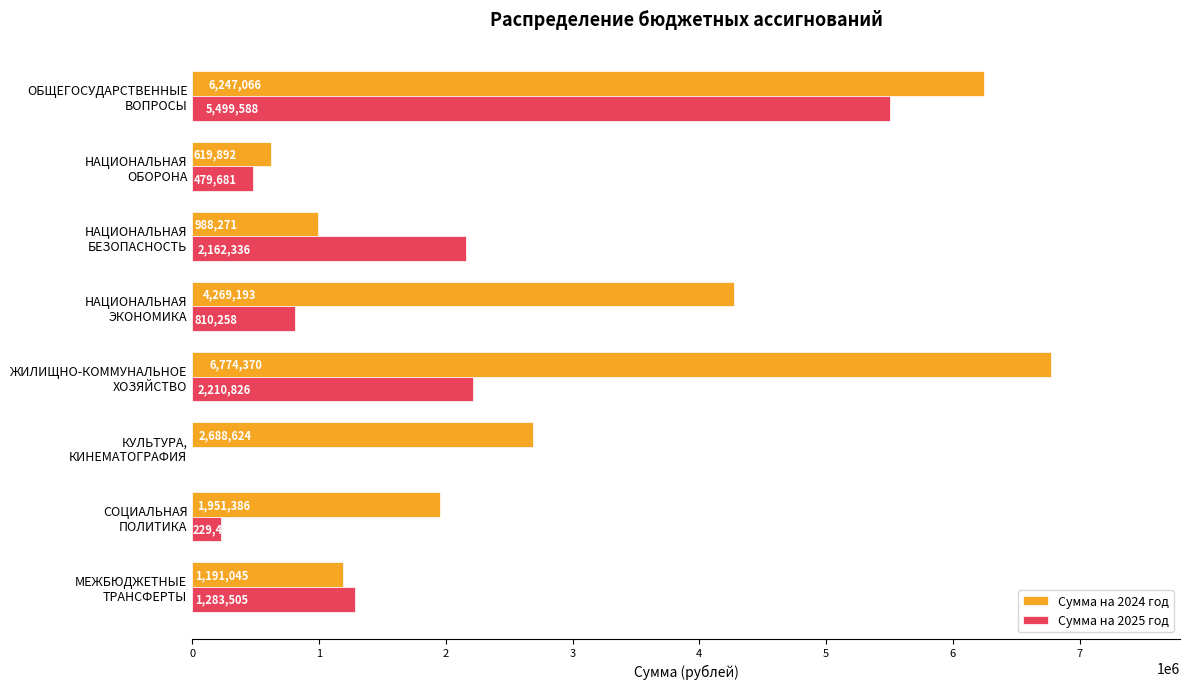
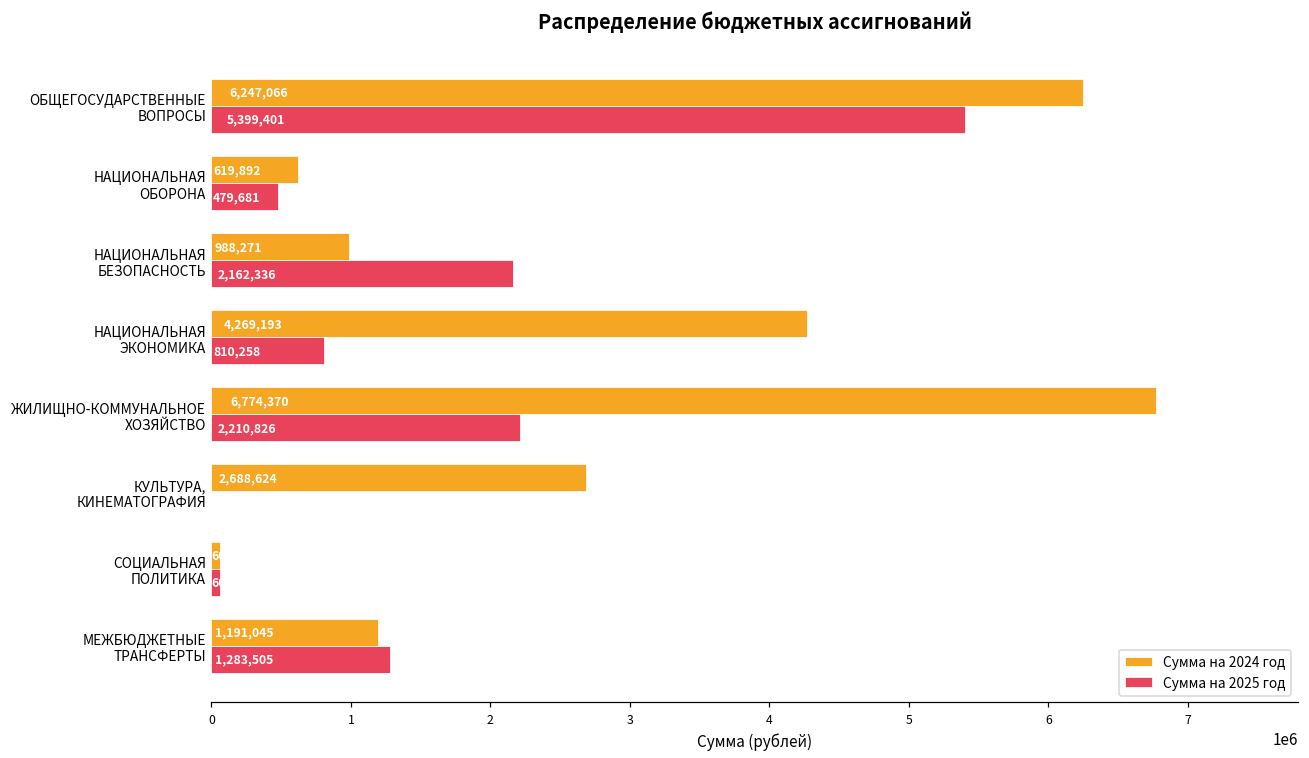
Сумма на 2025 год, ОБЩЕГОСУДАРСТВЕННЫЕ ВОПРОСЫ: 5,499,588 -> 5,399,401
Сумма на 2024 год, СОЦИАЛЬНАЯ ПОЛИТИКА: 1950000 -> 60000
Сумма на 2025 год, СОЦИАЛЬНАЯ ПОЛИТИКА: 230000 -> 60000
